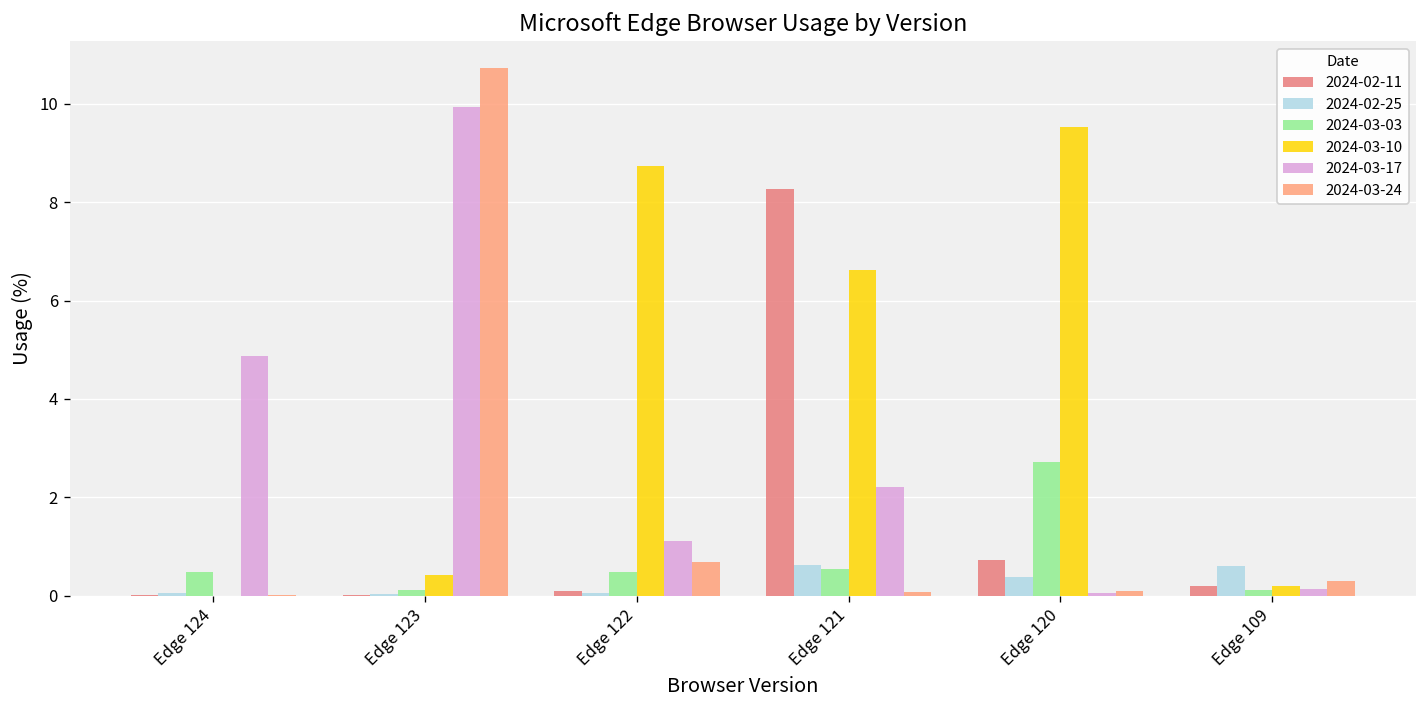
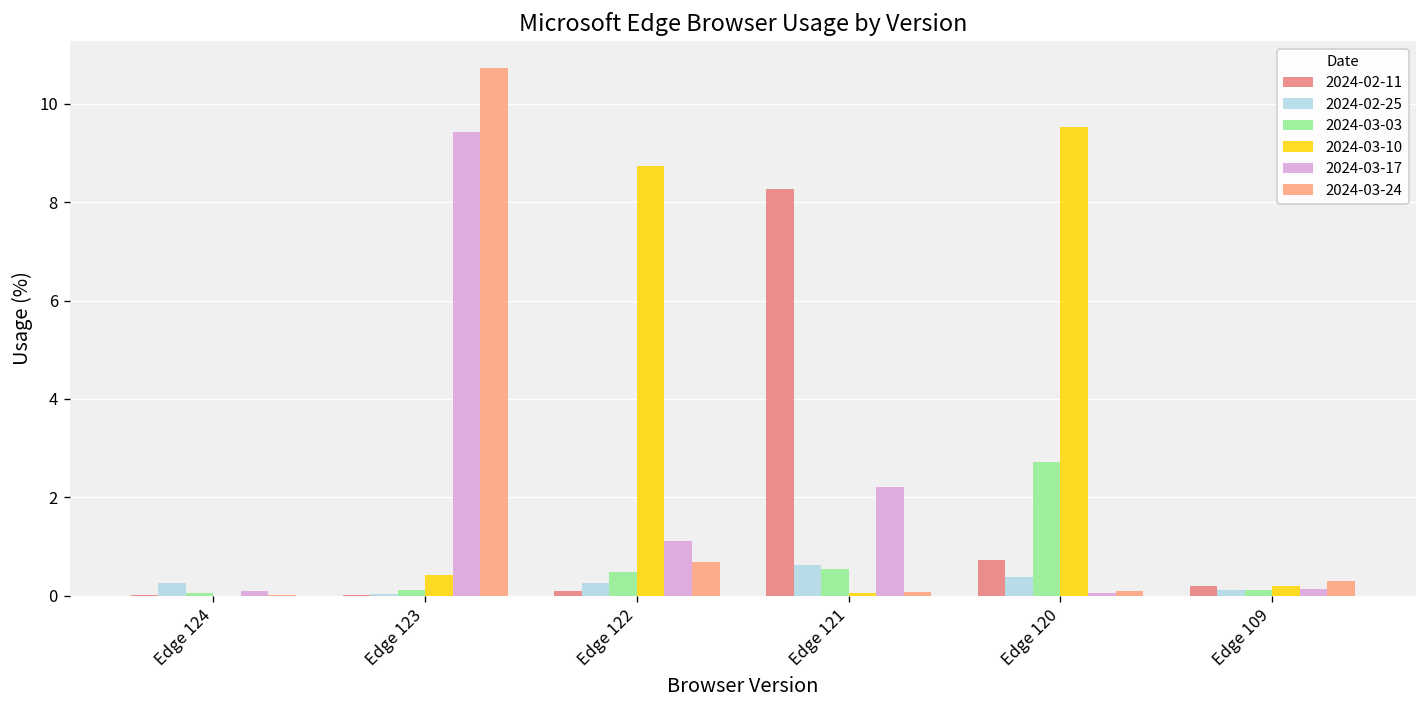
2024-02-25, Edge 124: 0.1 -> 0.3
2024-03-03, Edge 124: 0.5 -> 0.1
2024-03-17, Edge 124: 4.9 -> 0.1
2024-03-17, Edge 123: 9.9 -> 9.4
2024-02-25, Edge 122: 0.1 -> 0.3
2024-03-10, Edge 121: 6.6 -> 0.1
2024-02-25, Edge 109: 0.6 -> 0.1
